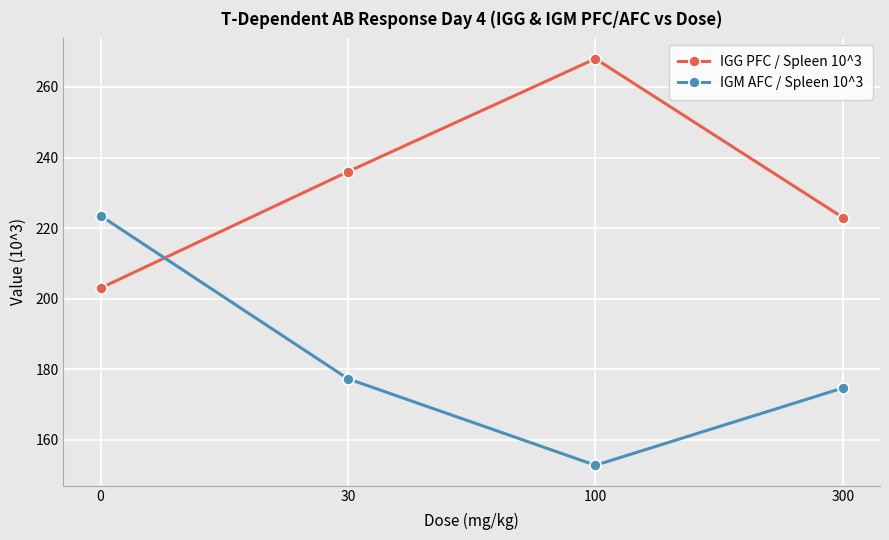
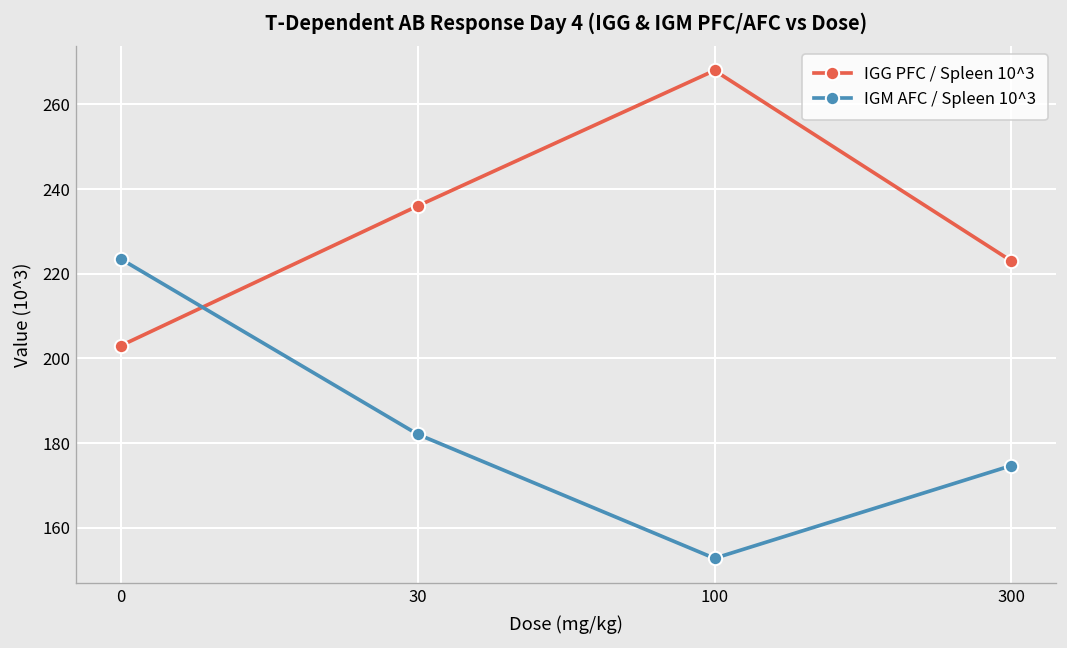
IGM AFC / Spleen 10^3, 30: 177 -> 182
